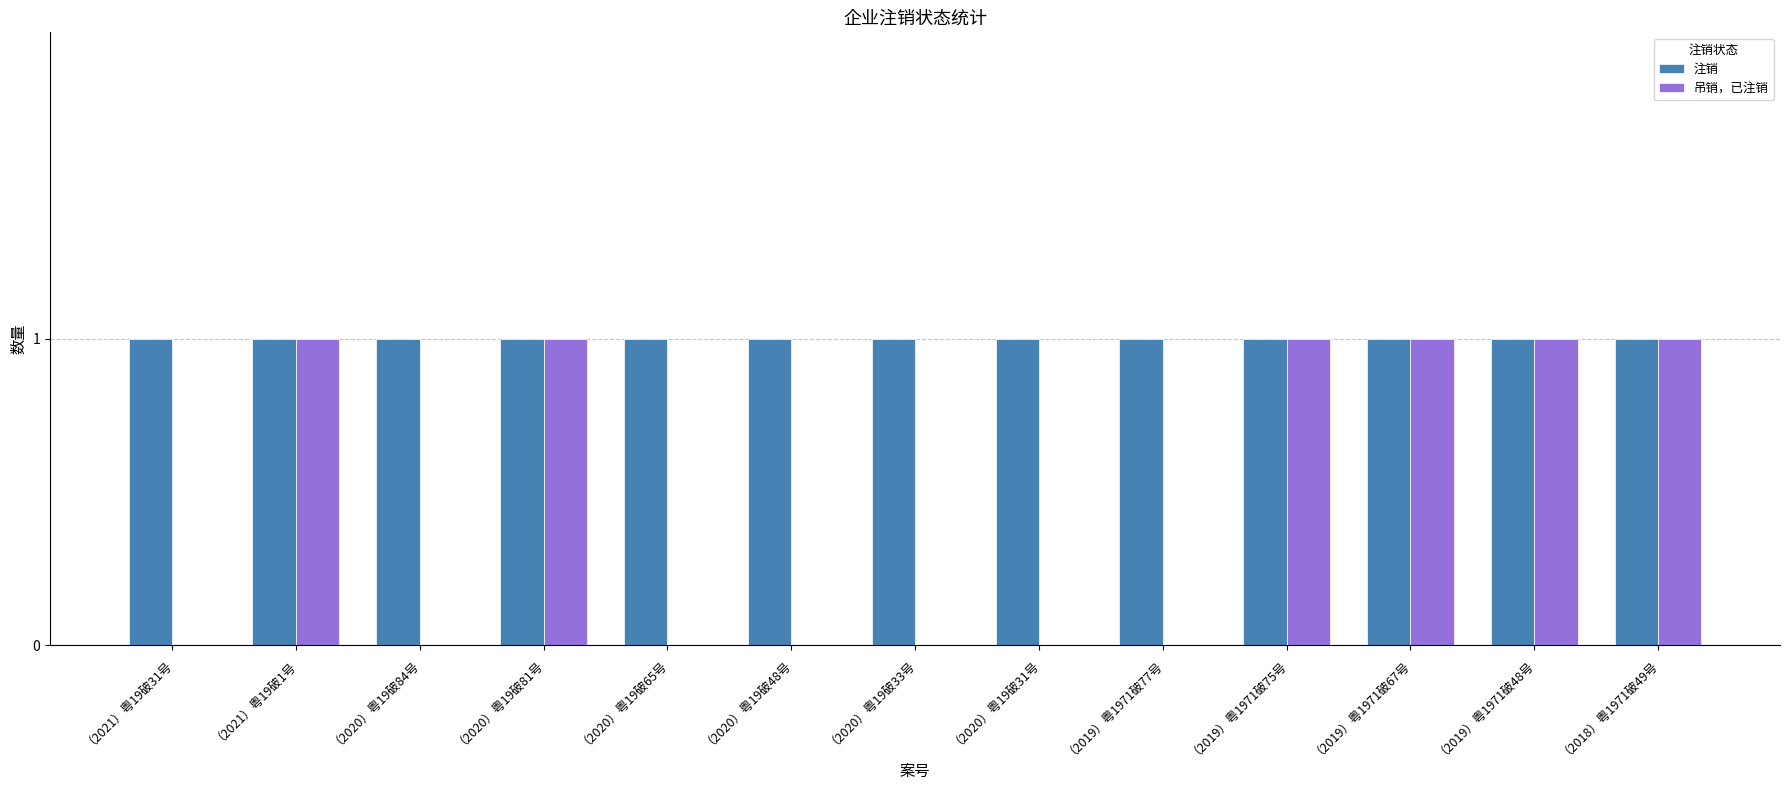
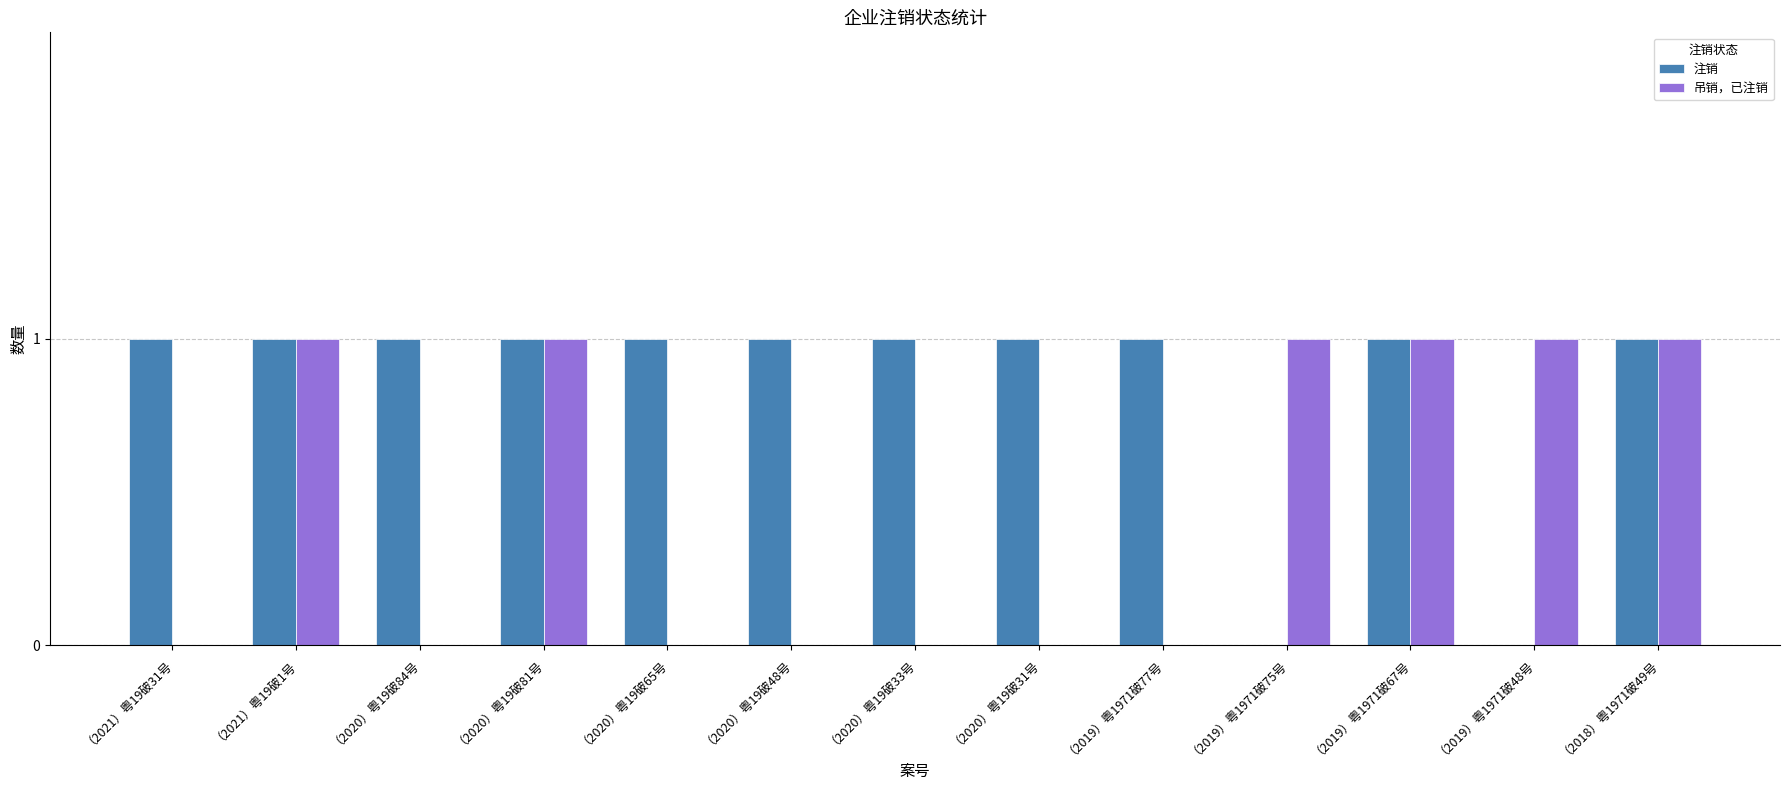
注销, （2019）粤1971破75号: 1 -> 0
注销, （2019）粤1971破48号: 1 -> 0
